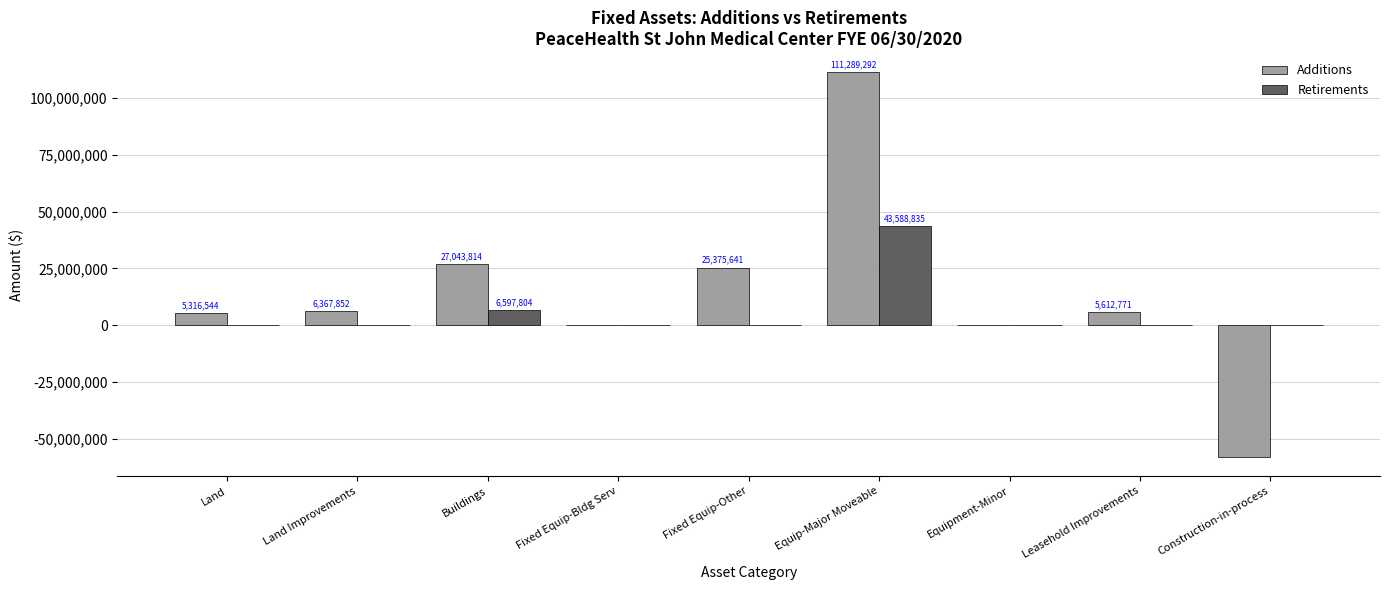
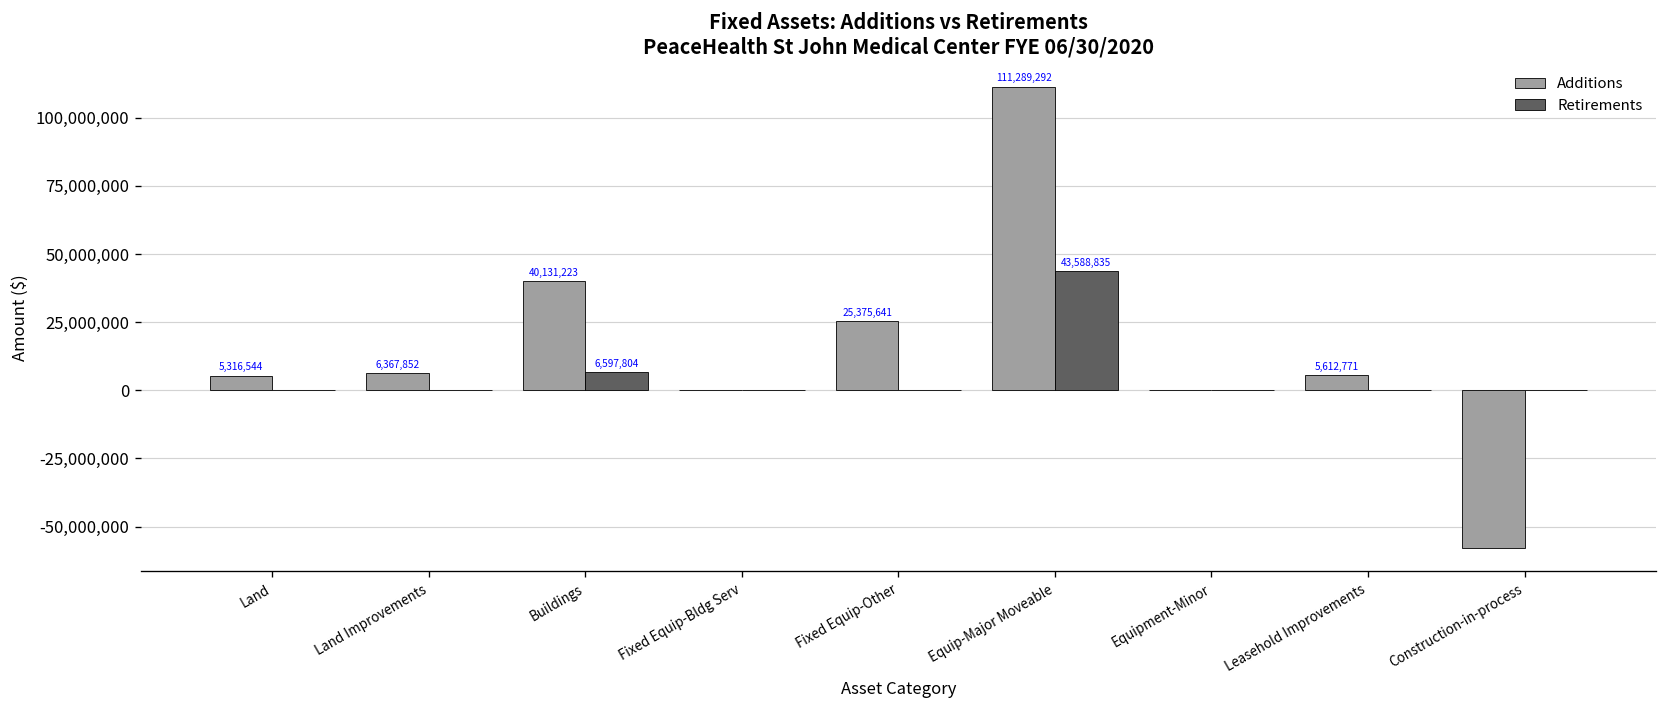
Additions, Buildings: 27,043,814 -> 40,131,223
